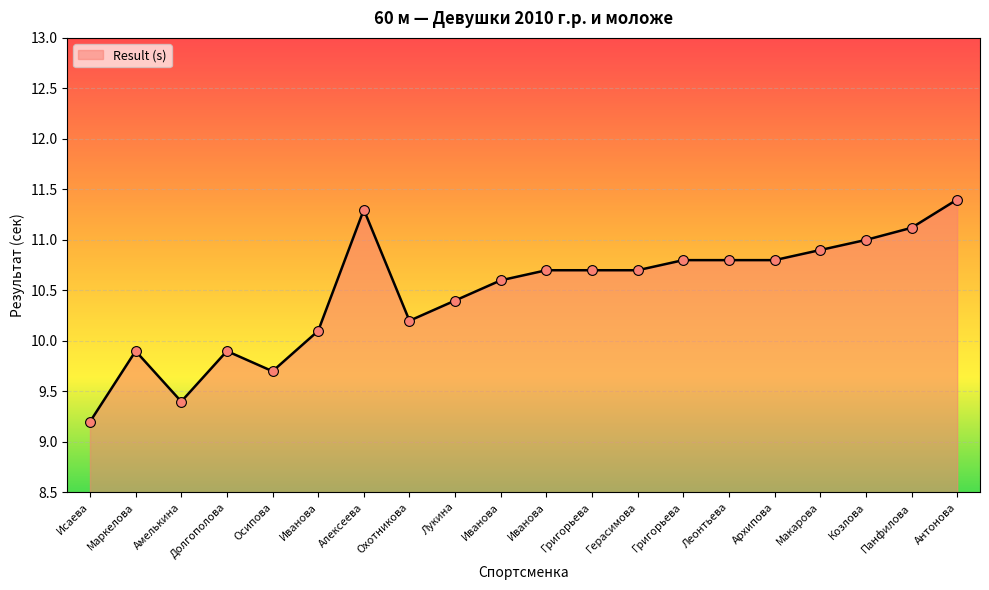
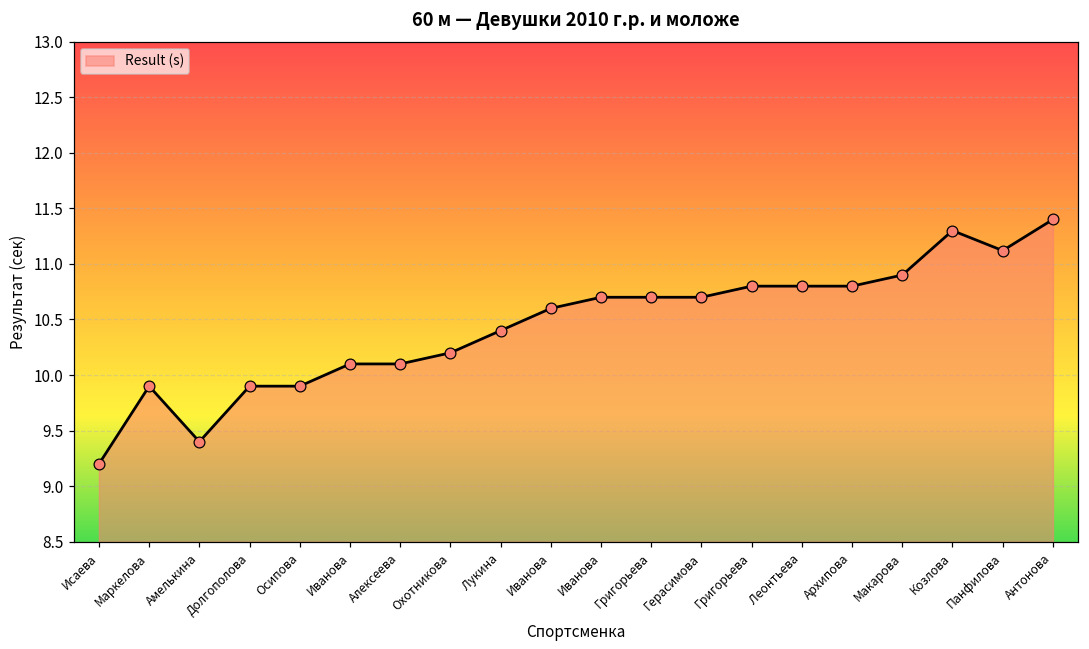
Осипова: 9.7 -> 9.9
Алексеева: 11.3 -> 10.1
Козлова: 11.0 -> 11.3
